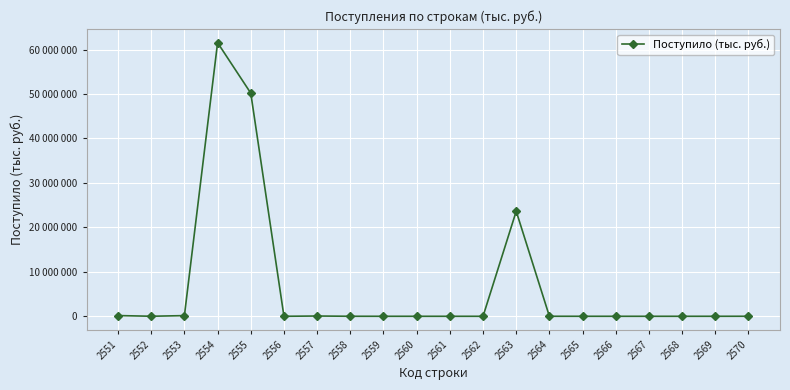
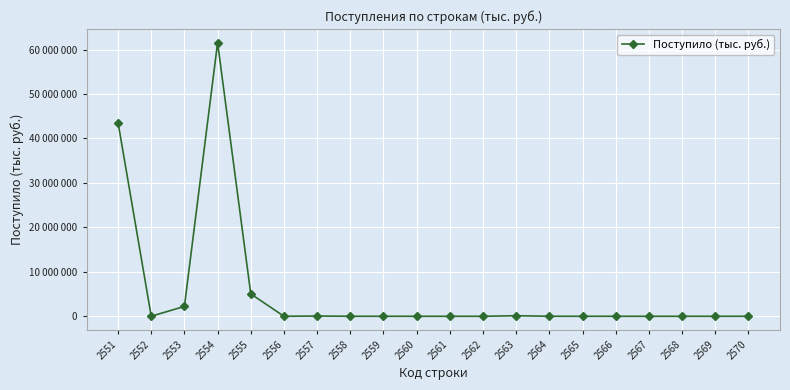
2551: 0 -> 44000000
2553: 0 -> 2000000
2555: 50000000 -> 5000000
2563: 24000000 -> 0
